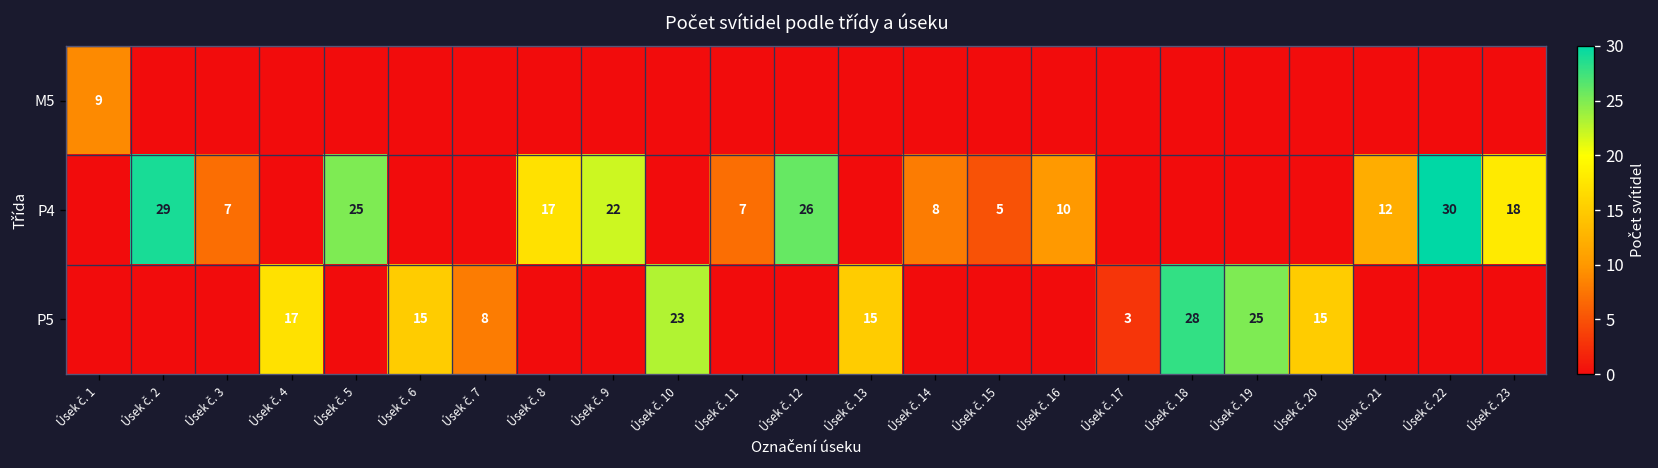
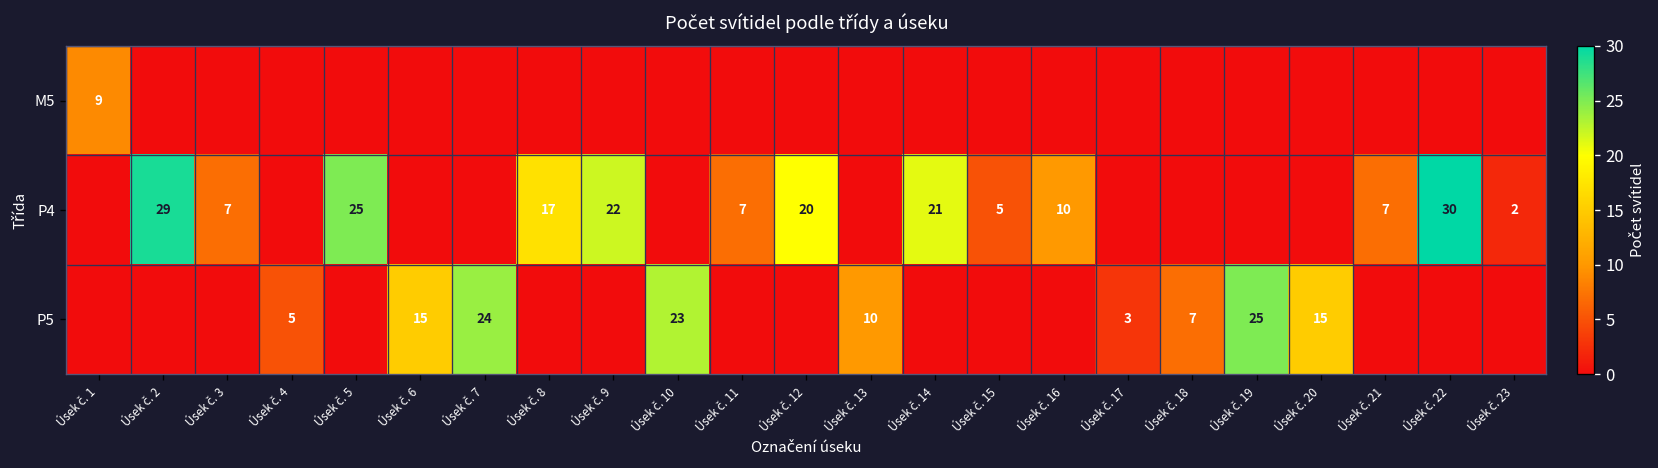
P4, Úsek č. 12: 26 -> 20
P4, Úsek č. 14: 8 -> 21
P4, Úsek č. 21: 12 -> 7
P4, Úsek č. 23: 18 -> 2
P5, Úsek č. 4: 17 -> 5
P5, Úsek č. 7: 8 -> 24
P5, Úsek č. 13: 15 -> 10
P5, Úsek č. 18: 28 -> 7
